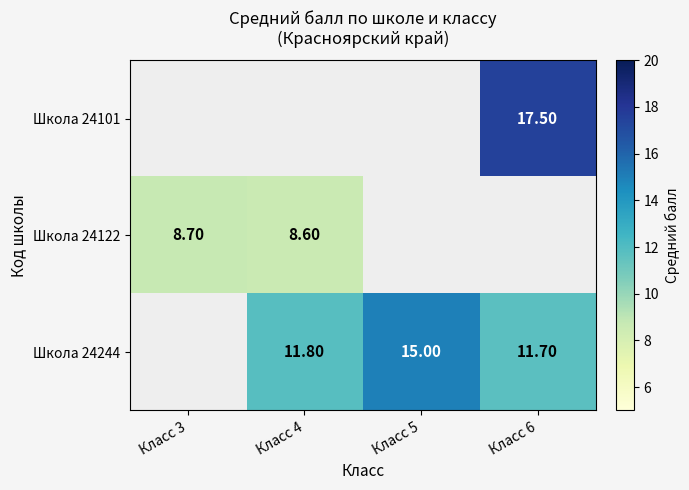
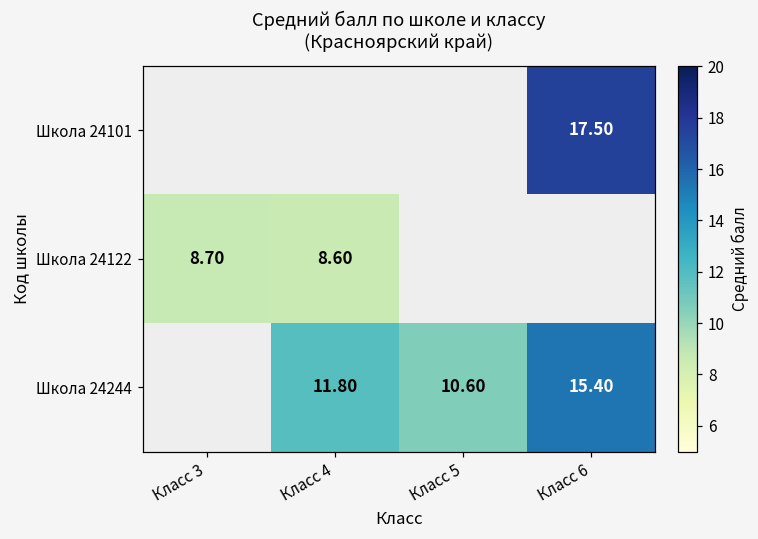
Школа 24244, Класс 5: 15.00 -> 10.60
Школа 24244, Класс 6: 11.70 -> 15.40
